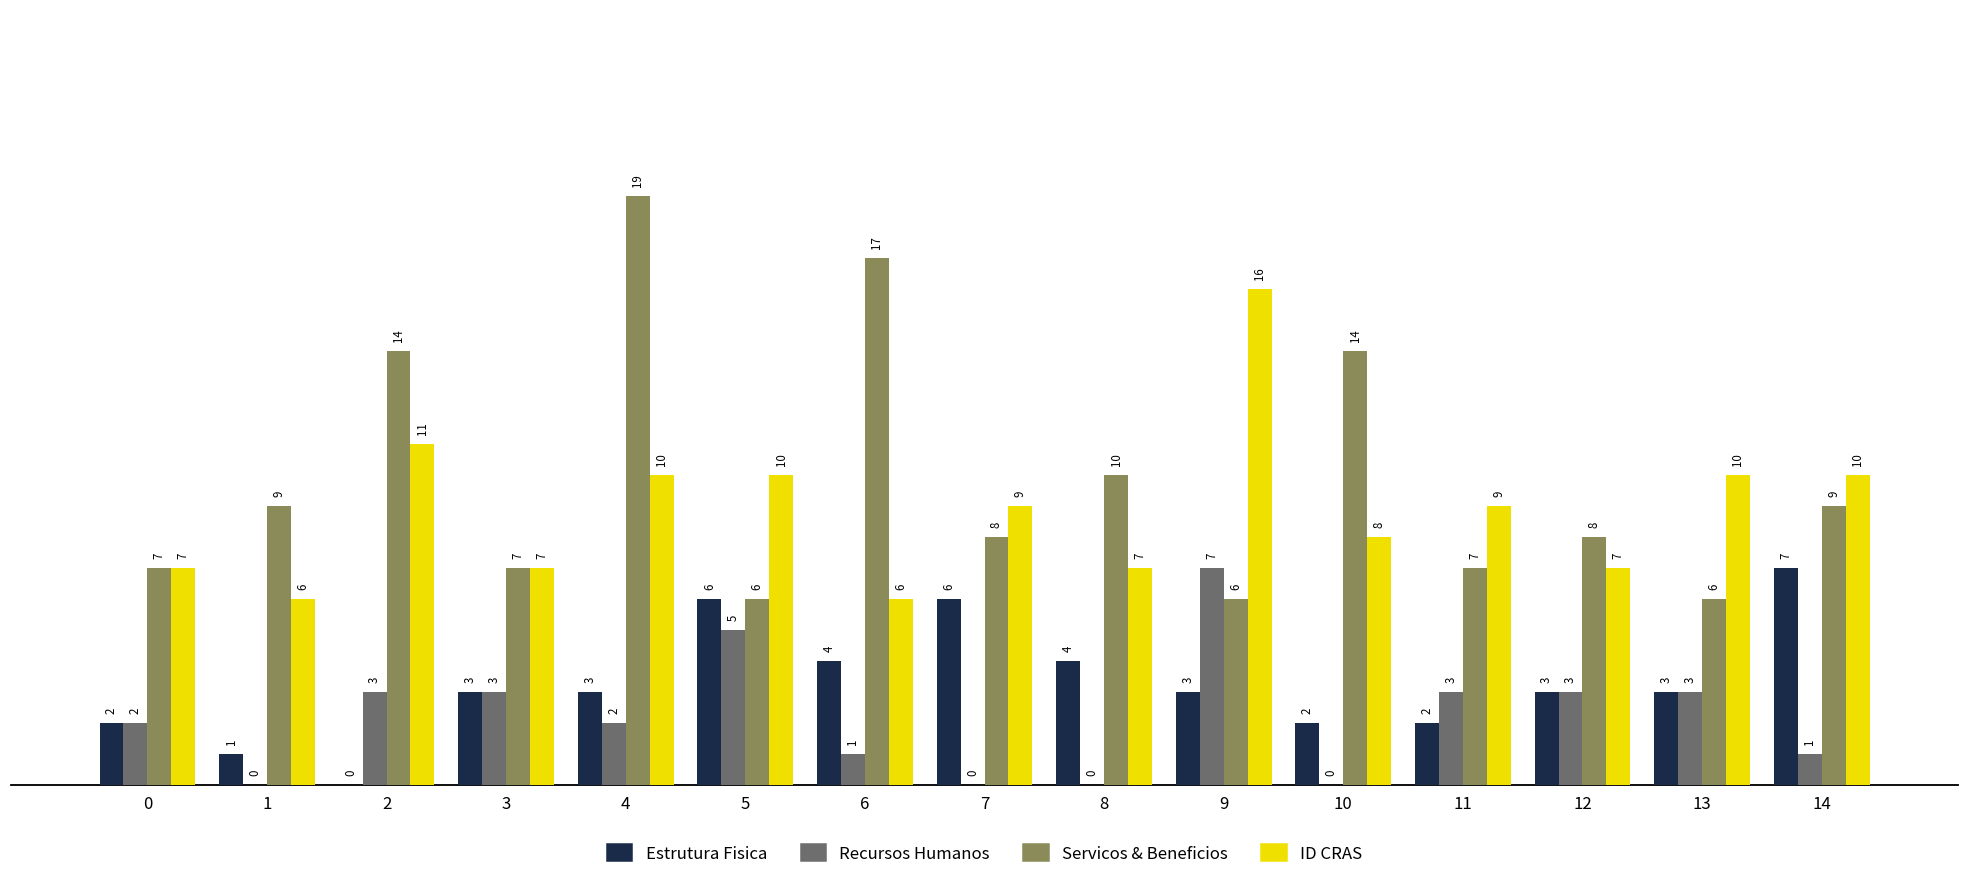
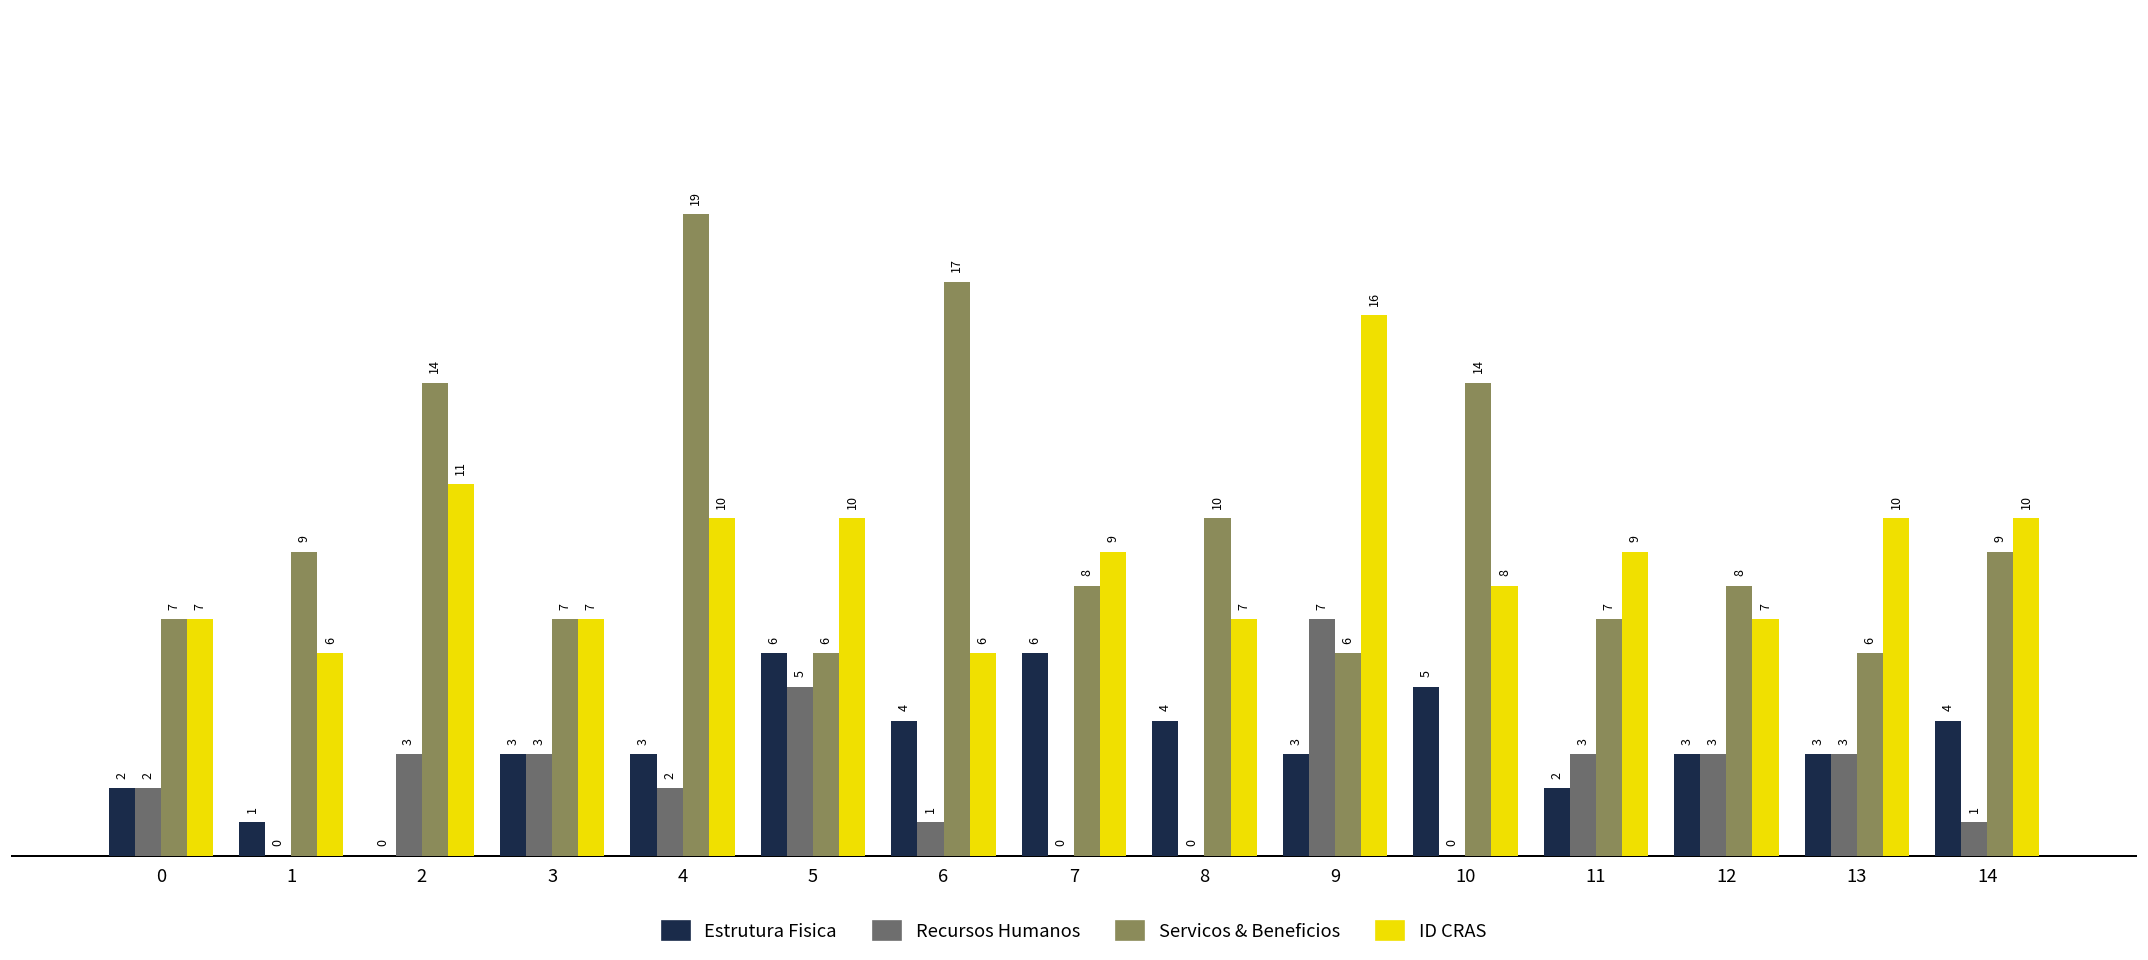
Estrutura Fisica, 10: 2 -> 5
Estrutura Fisica, 14: 7 -> 4
